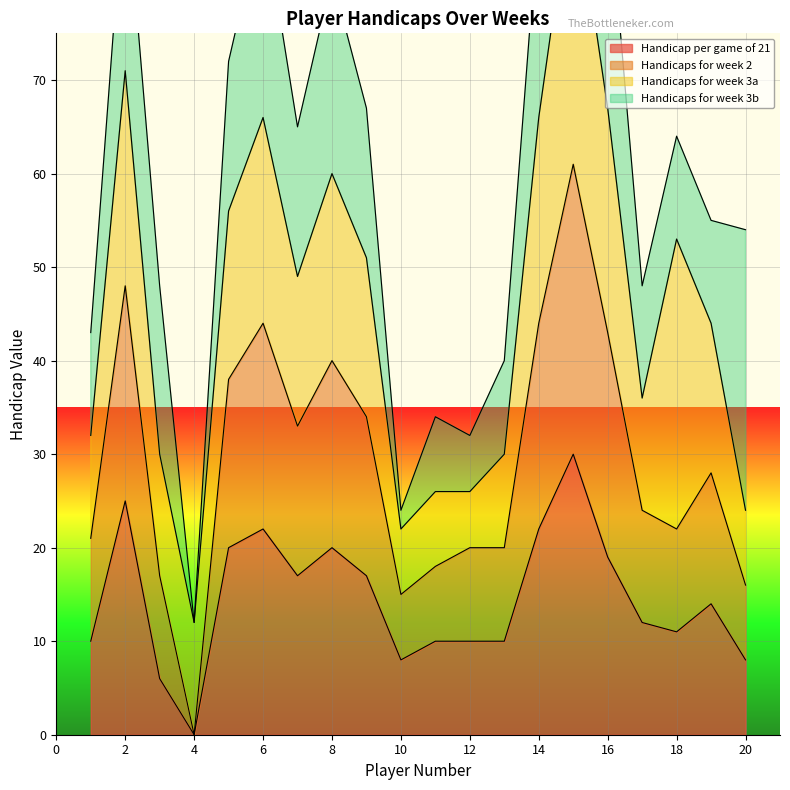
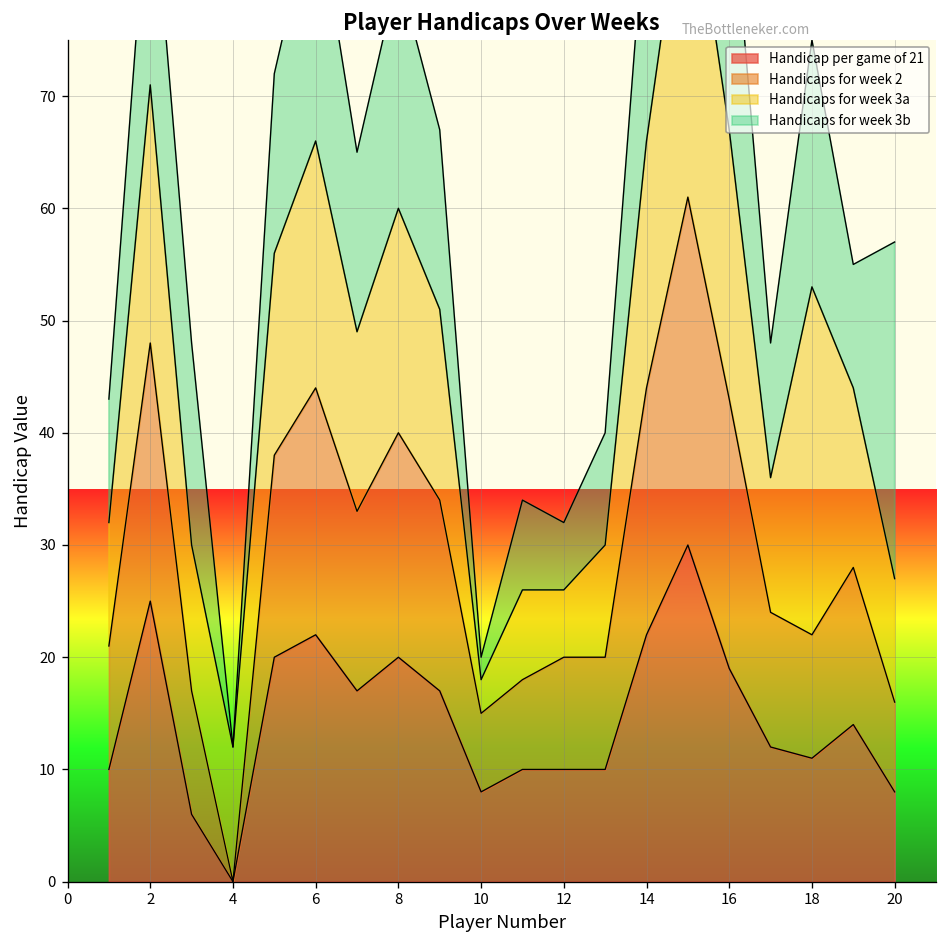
Handicaps for week 3a, 10: 7 -> 3
Handicaps for week 3b, 18: 11 -> 22
Handicaps for week 3a, 20: 8 -> 11
